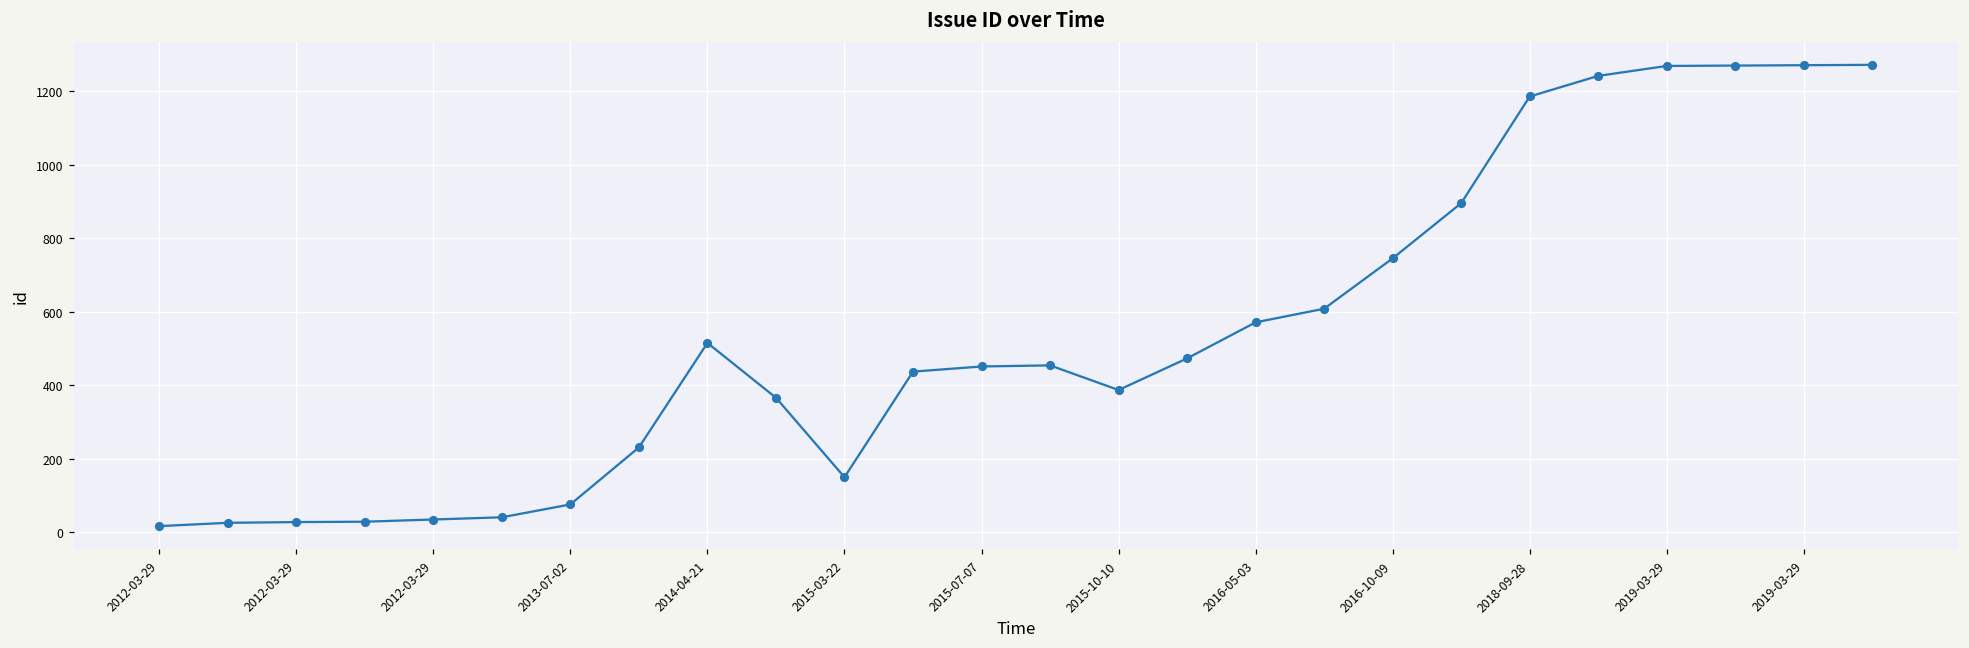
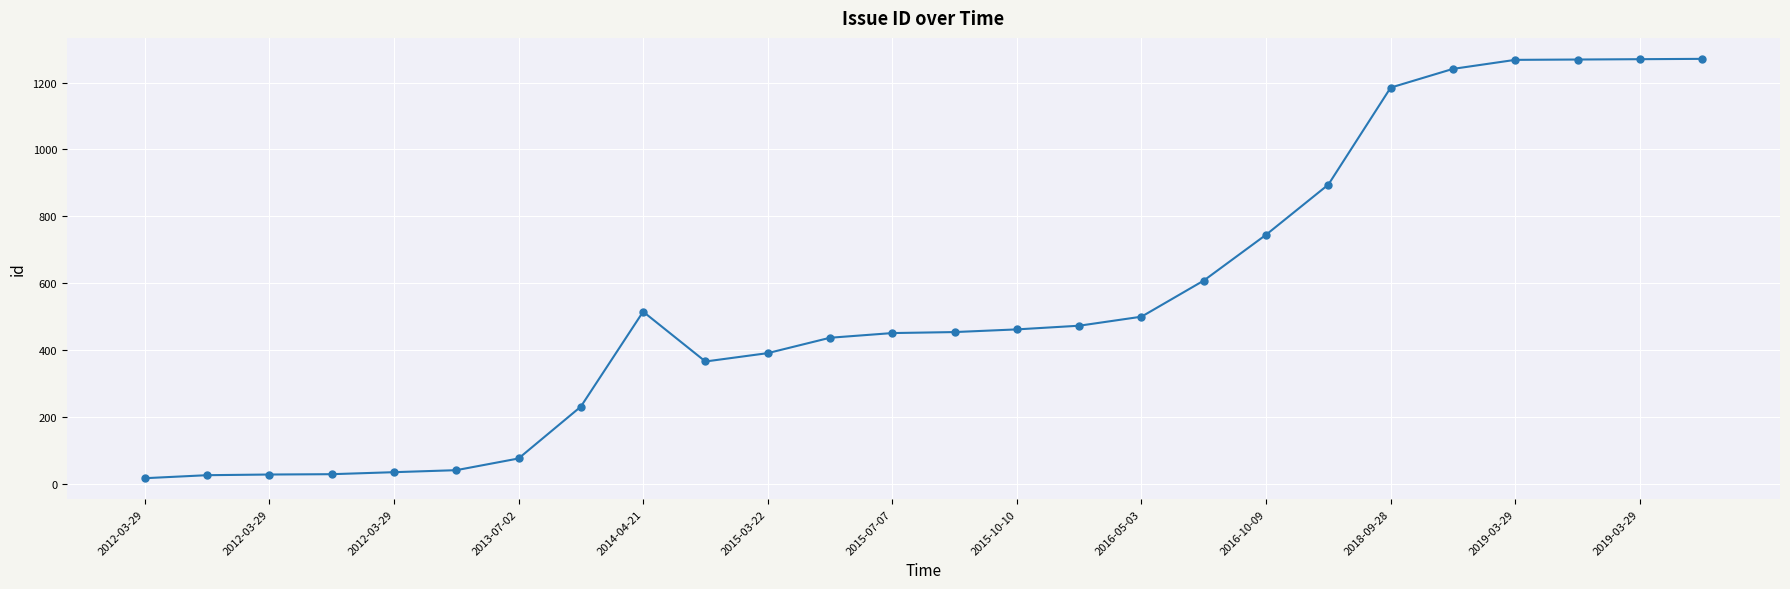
2015-03-22: 150 -> 390
2015-10-10: 390 -> 460
2016-05-03: 570 -> 500
